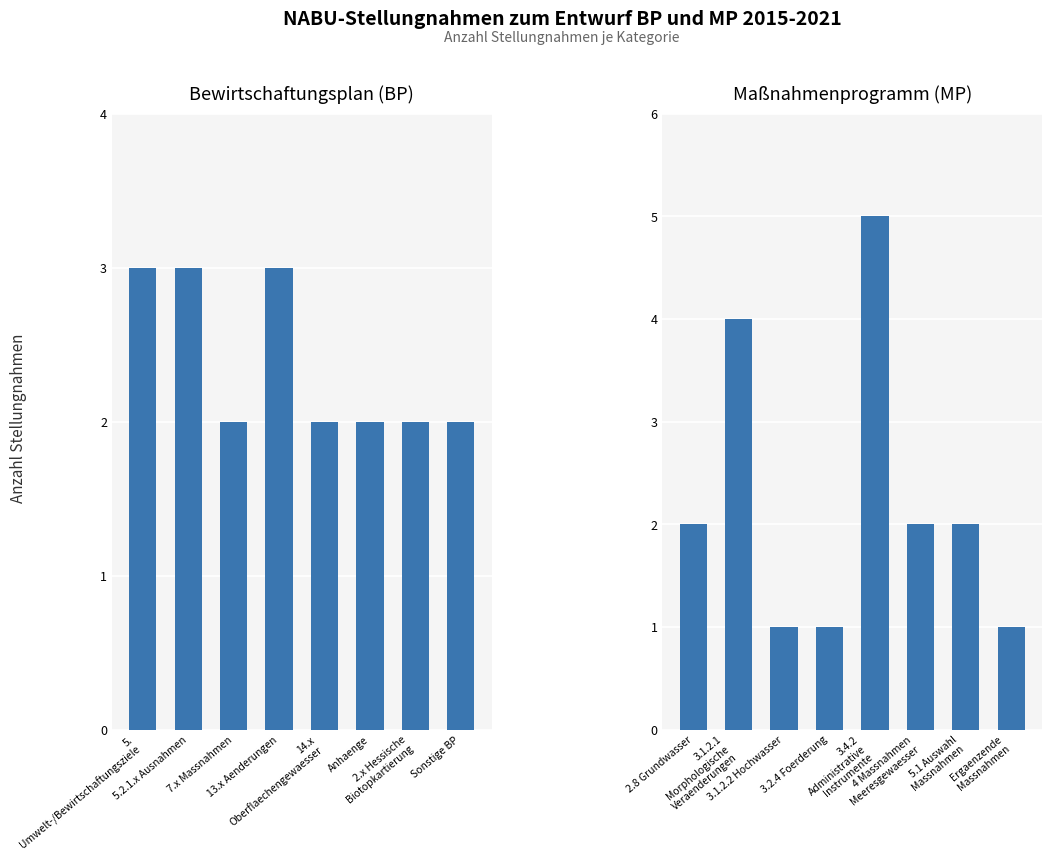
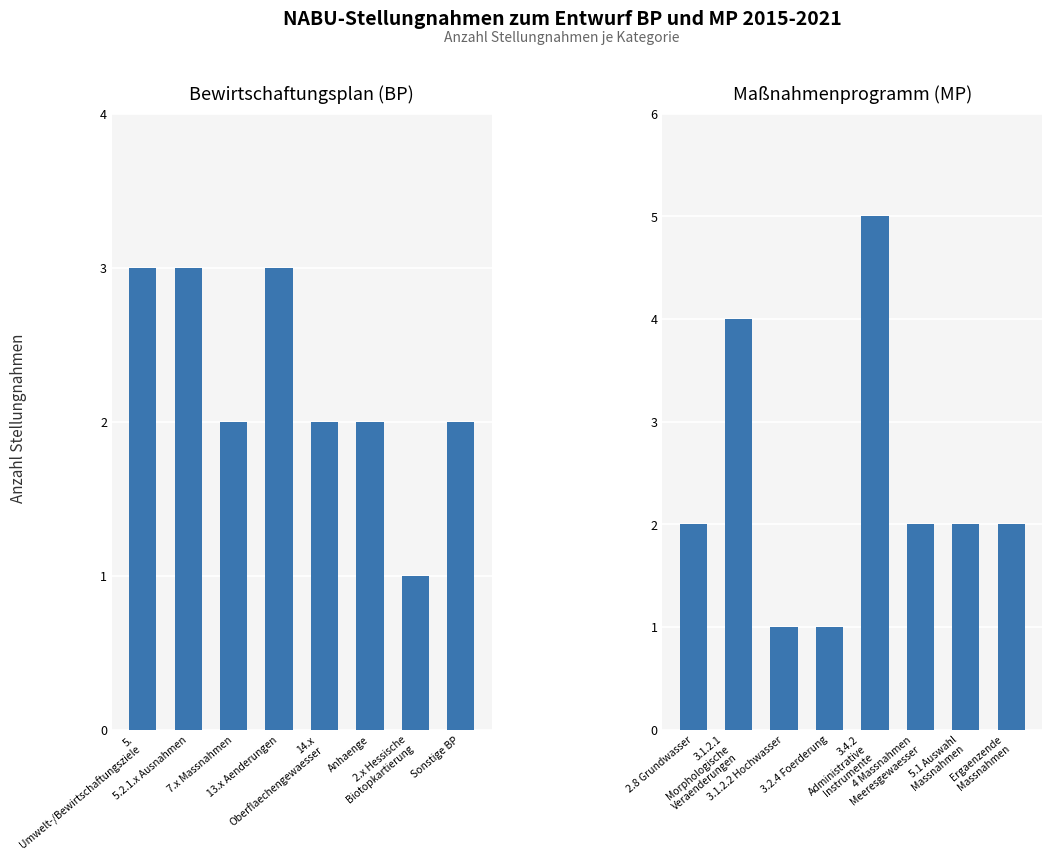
Bewirtschaftungsplan (BP), 2.x Hessische Biotopkartierung: 2 -> 1
Maßnahmenprogramm (MP), Ergaenzende Massnahmen: 1 -> 2
